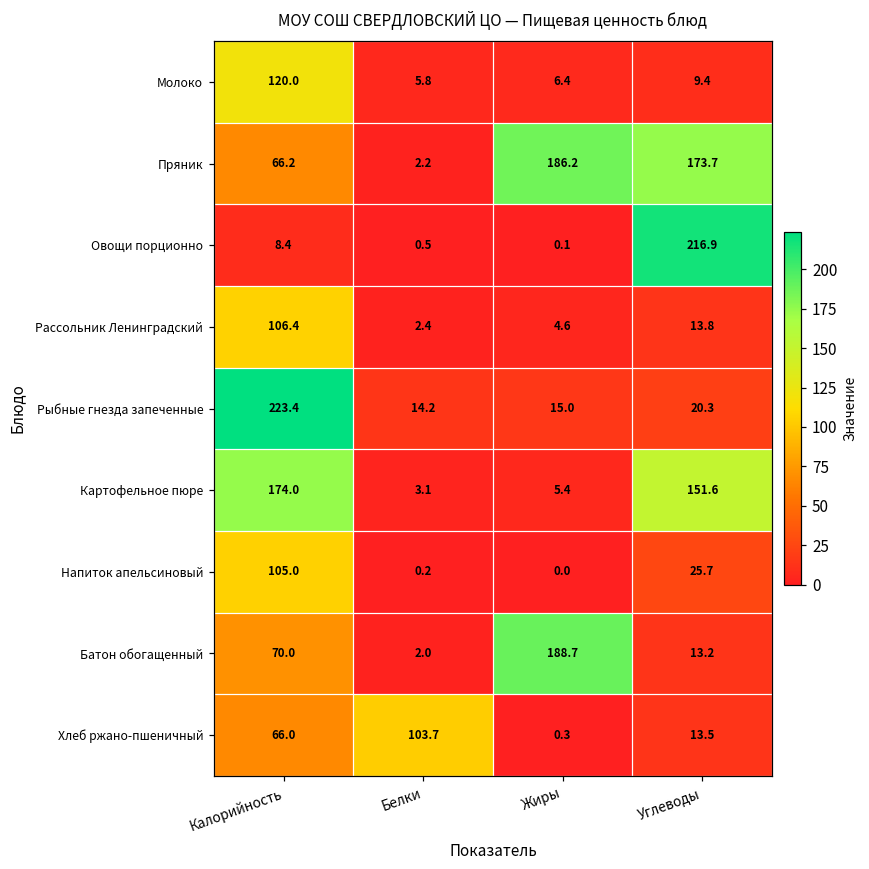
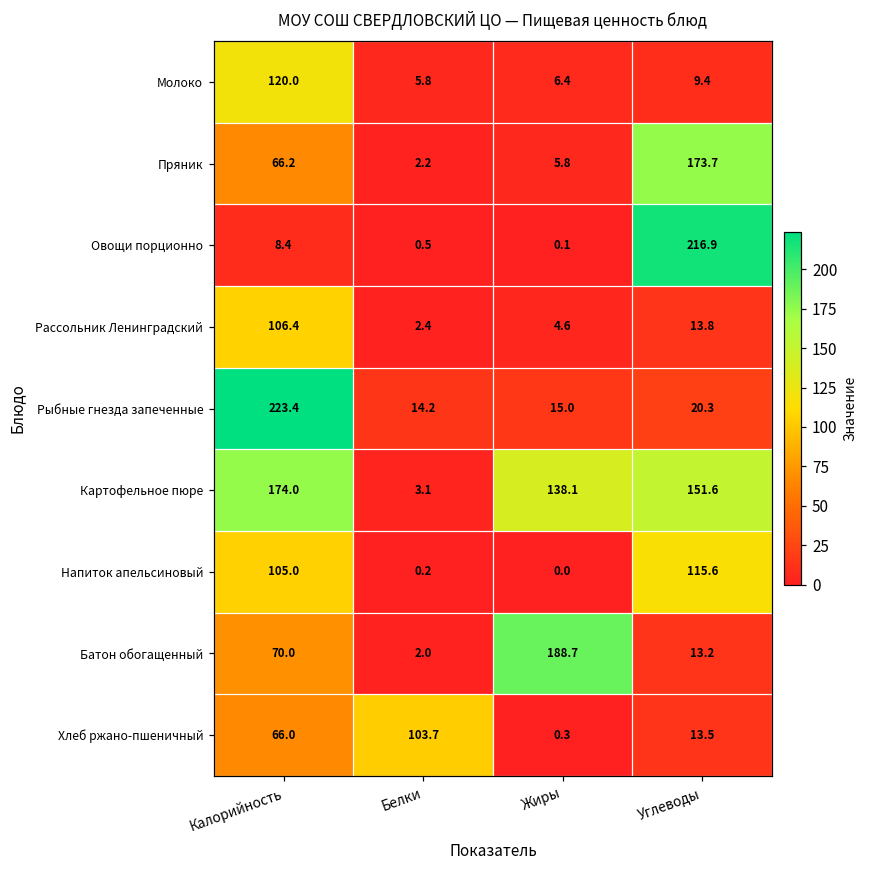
Пряник, Жиры: 186.2 -> 5.8
Картофельное пюре, Жиры: 5.4 -> 138.1
Напиток апельсиновый, Углеводы: 25.7 -> 115.6
